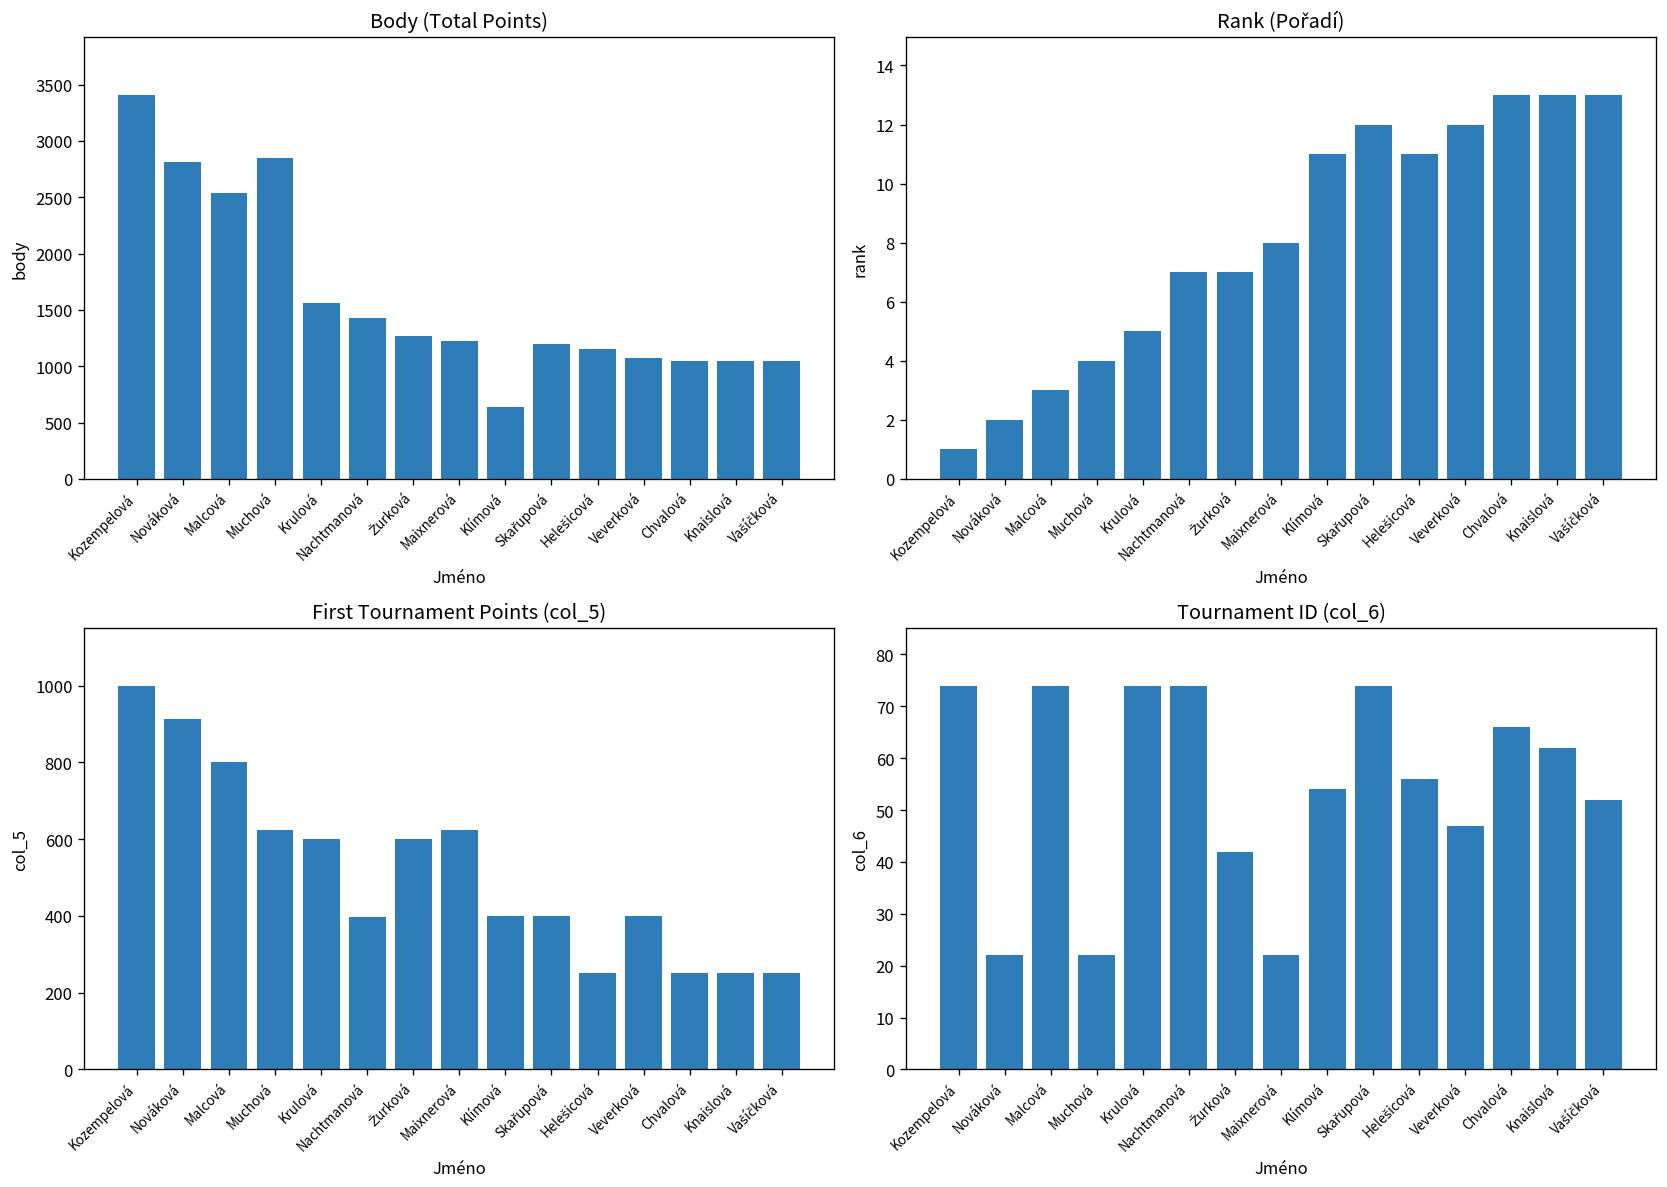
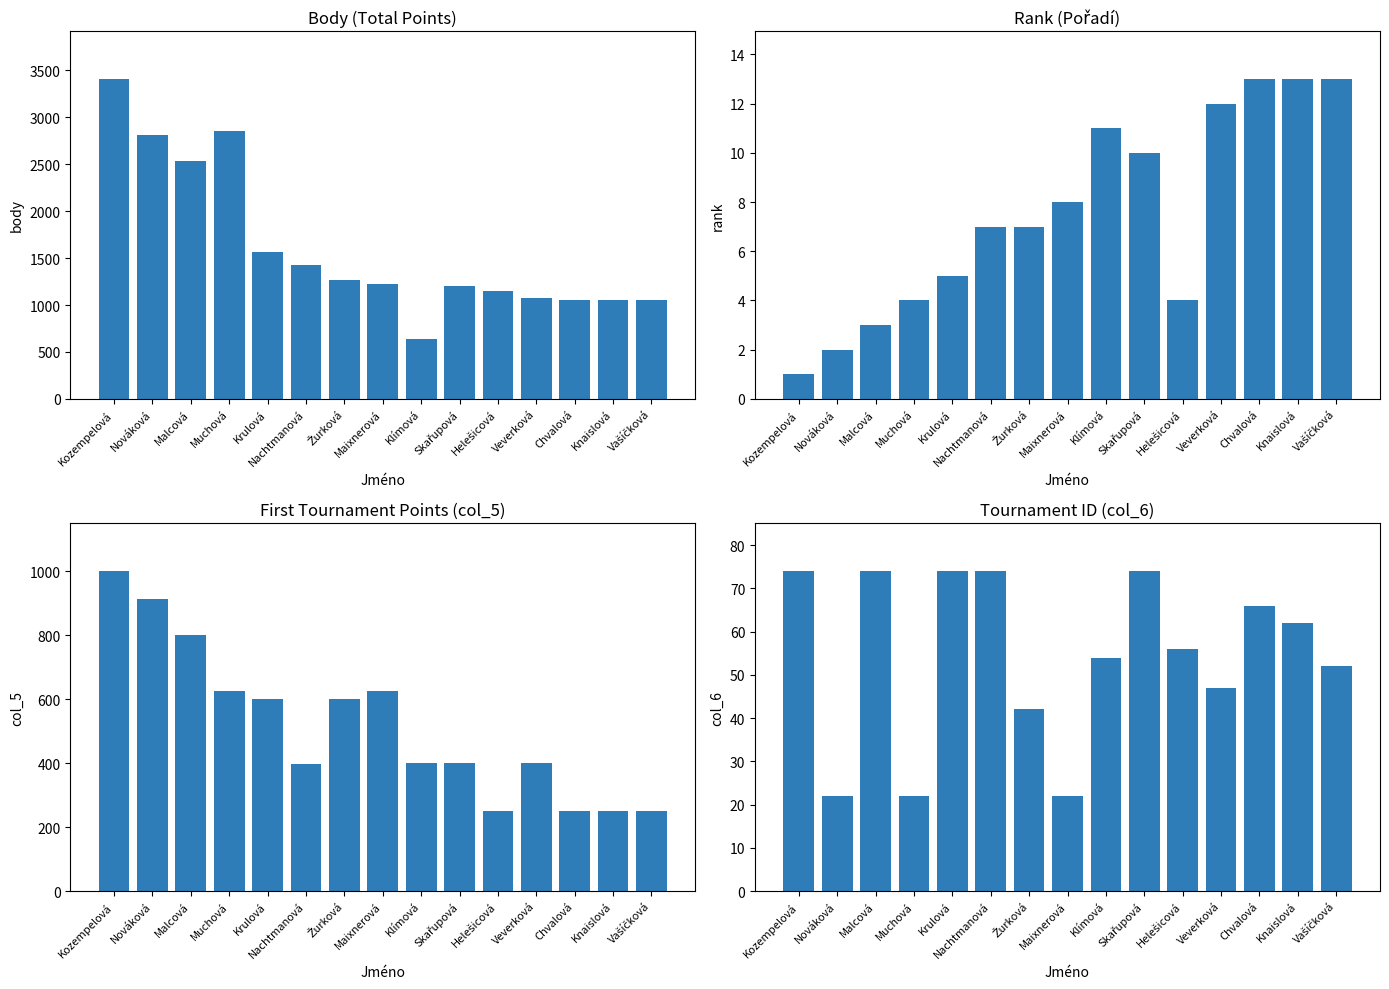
Rank (Pořadí), Skařupová: 12 -> 10
Rank (Pořadí), Helešicová: 11 -> 4
